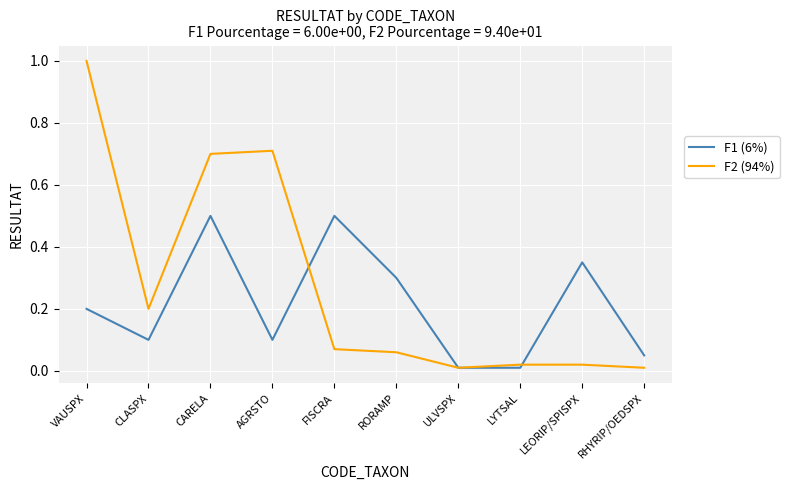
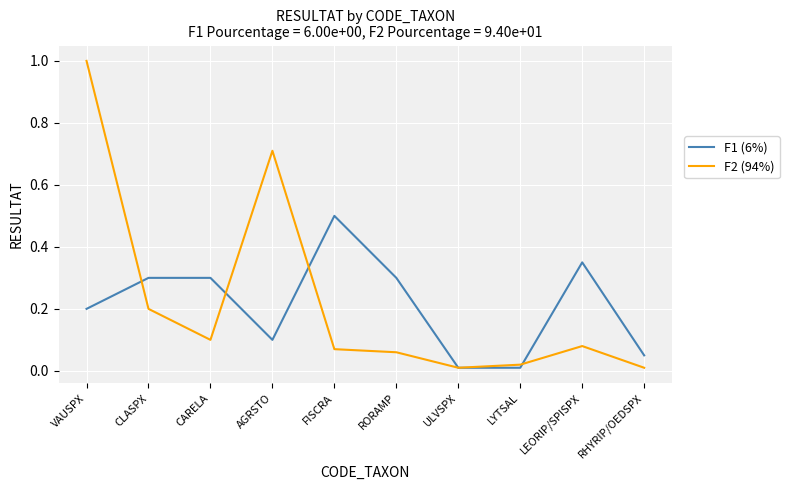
F1 (6%), CLASPX: 0.1 -> 0.3
F1 (6%), CARELA: 0.5 -> 0.3
F2 (94%), CARELA: 0.7 -> 0.1
F2 (94%), LEORIP/SPISPX: 0.02 -> 0.08
